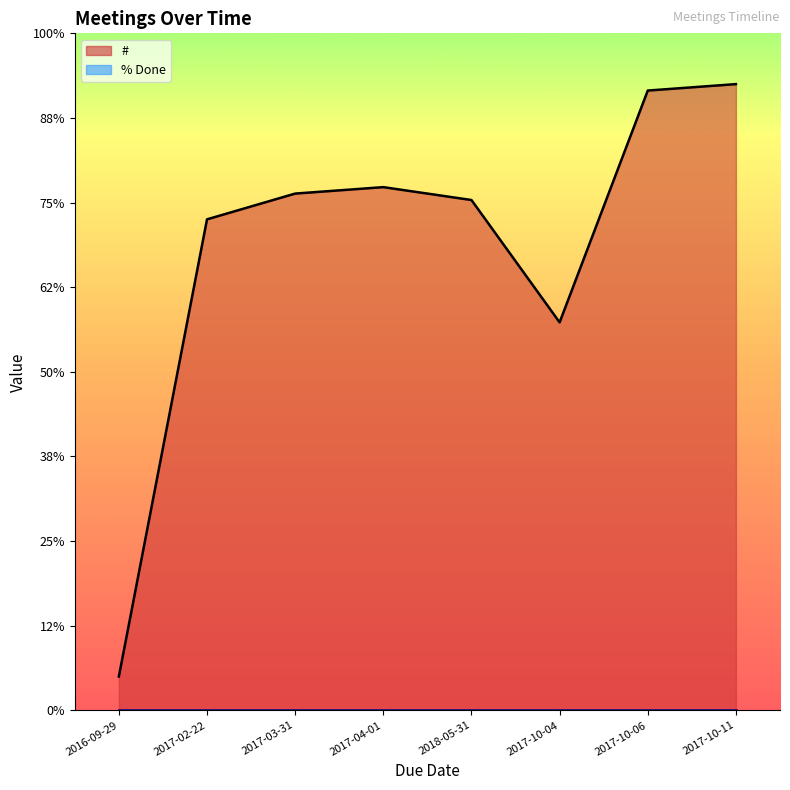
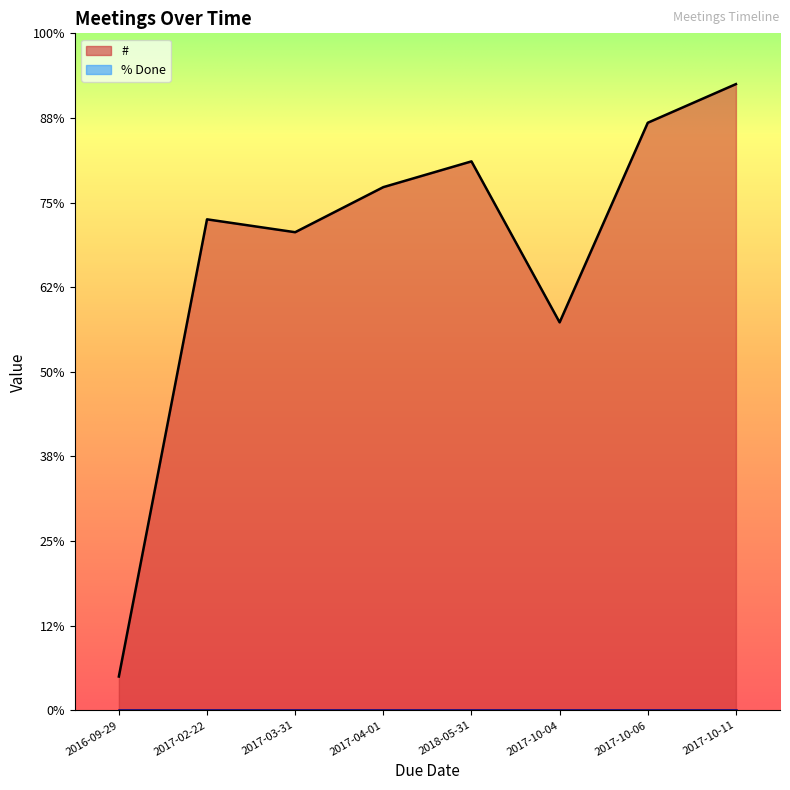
#, 2017-03-31: 76% -> 71%
#, 2018-05-31: 75% -> 81%
#, 2017-10-06: 92% -> 87%
